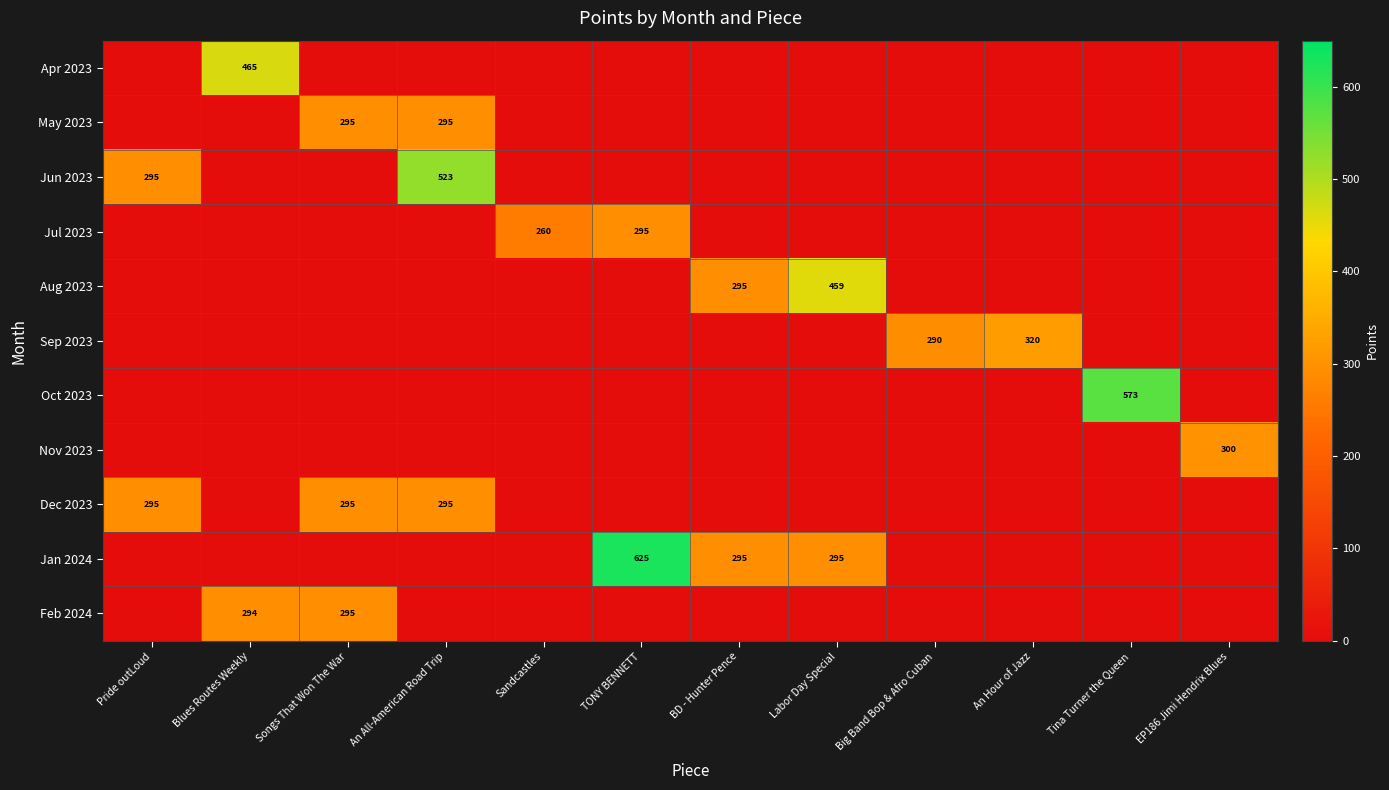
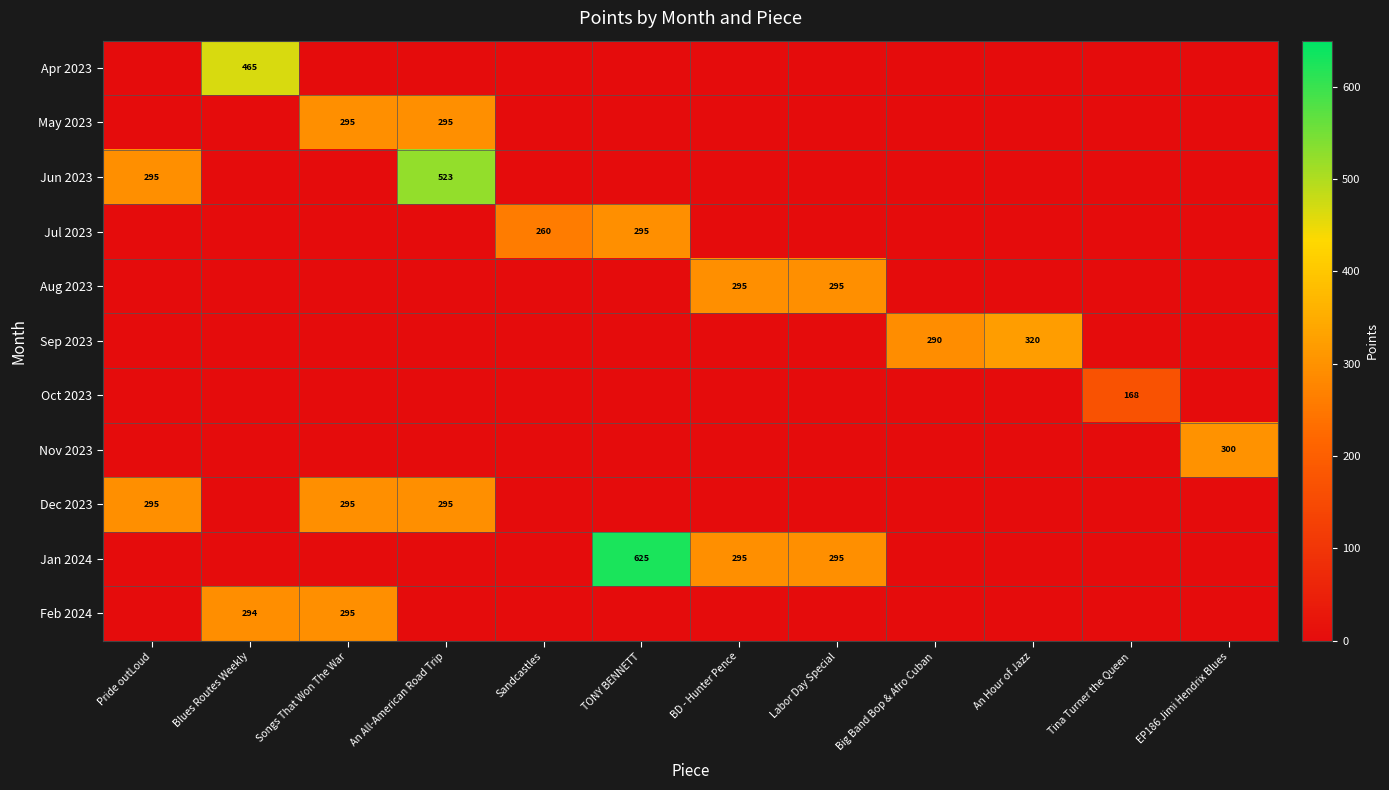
Aug 2023, Labor Day Special: 459 -> 295
Oct 2023, Tina Turner the Queen: 573 -> 168
